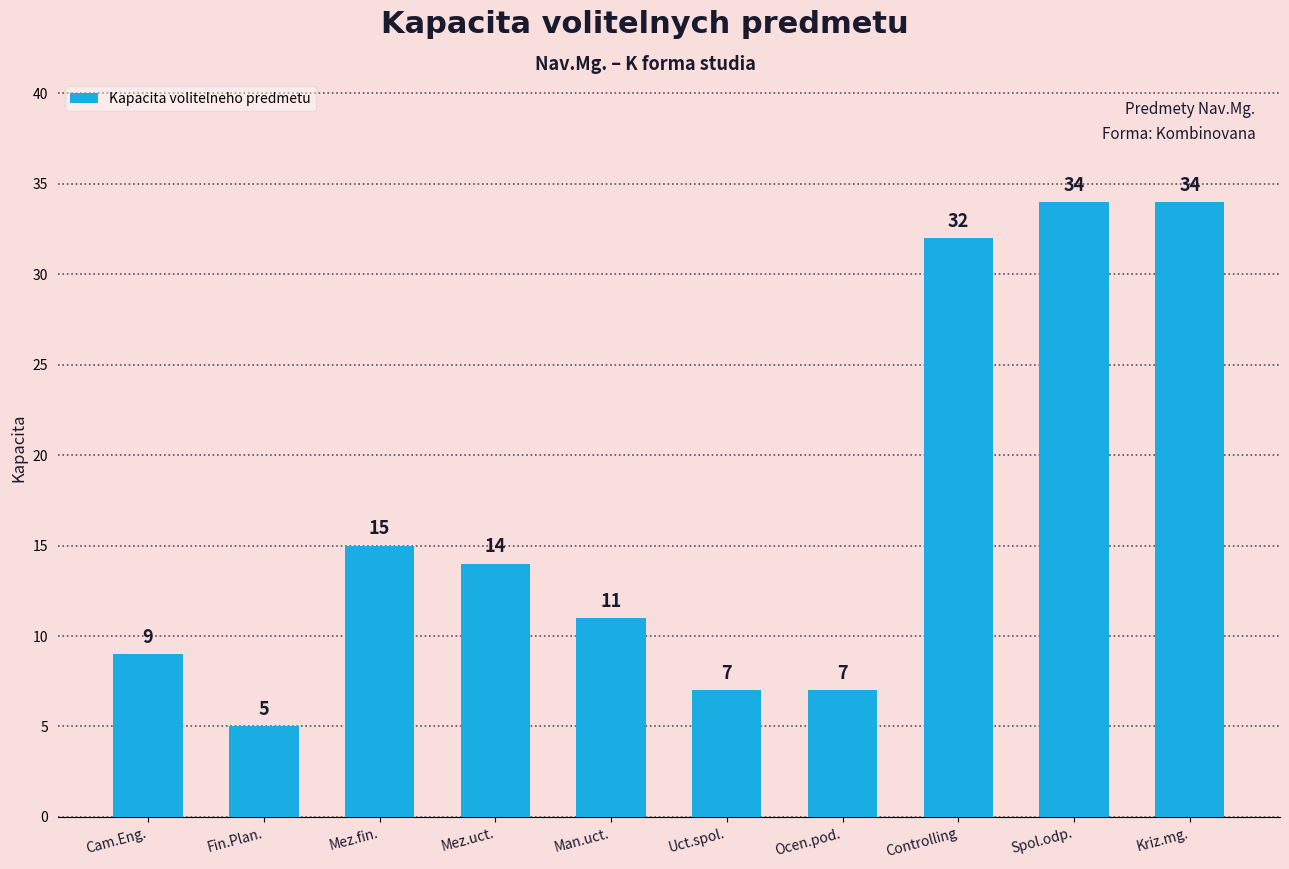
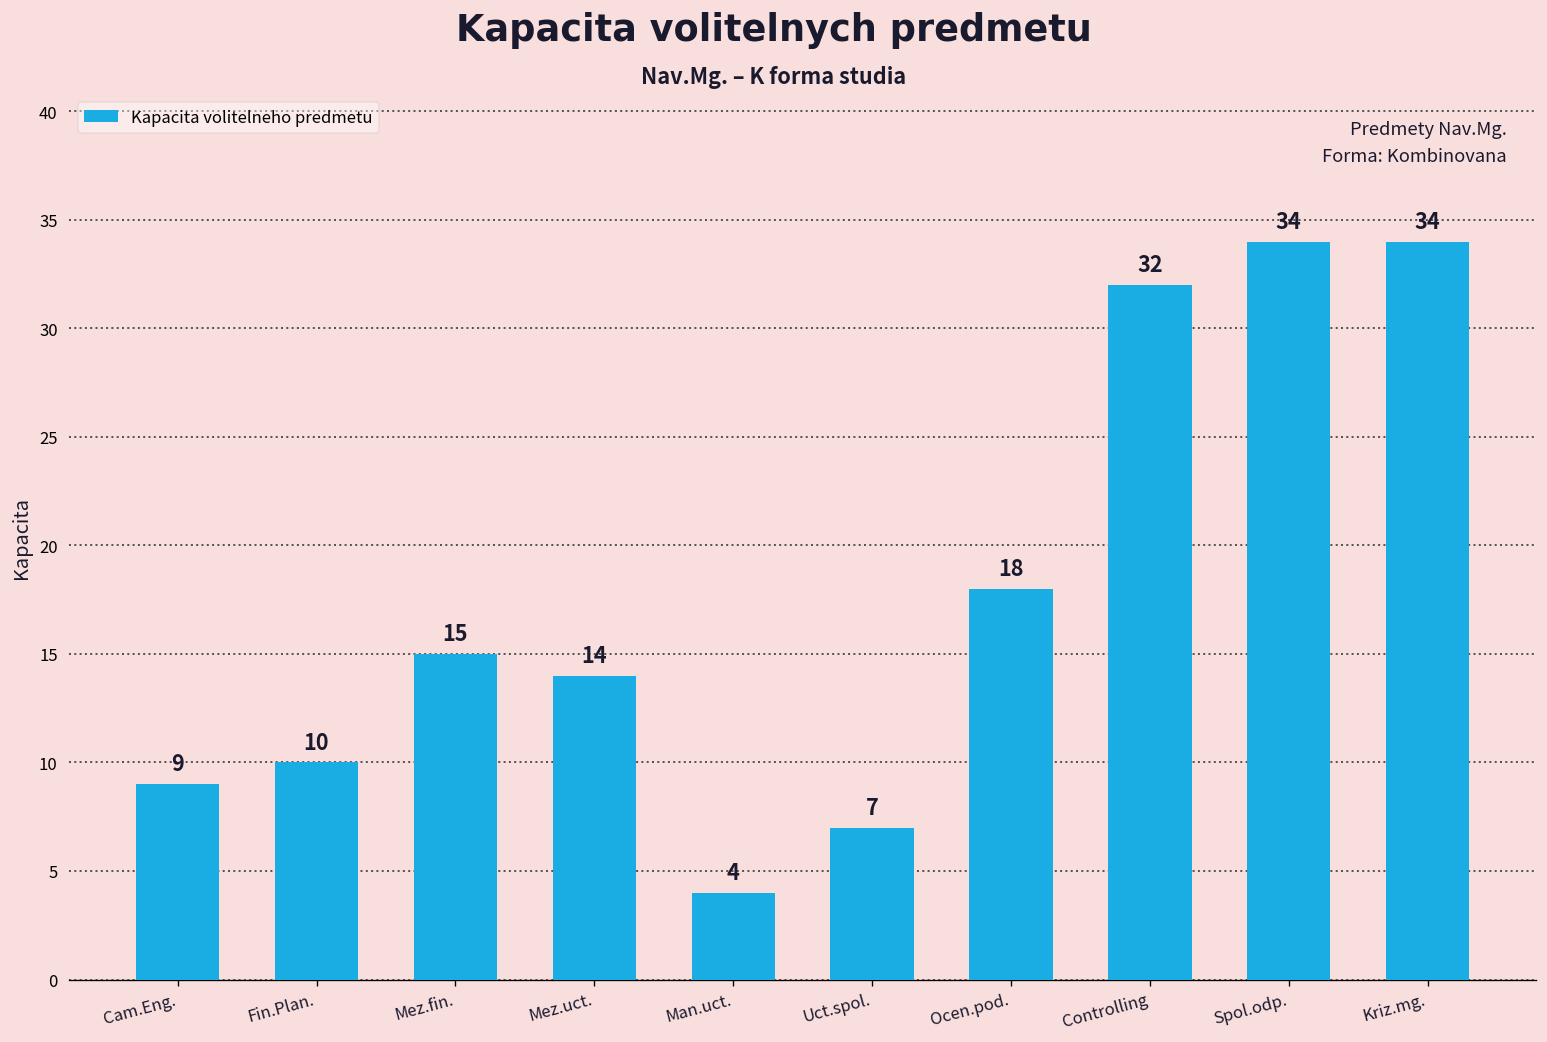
Fin.Plan.: 5 -> 10
Man.uct.: 11 -> 4
Ocen.pod.: 7 -> 18
